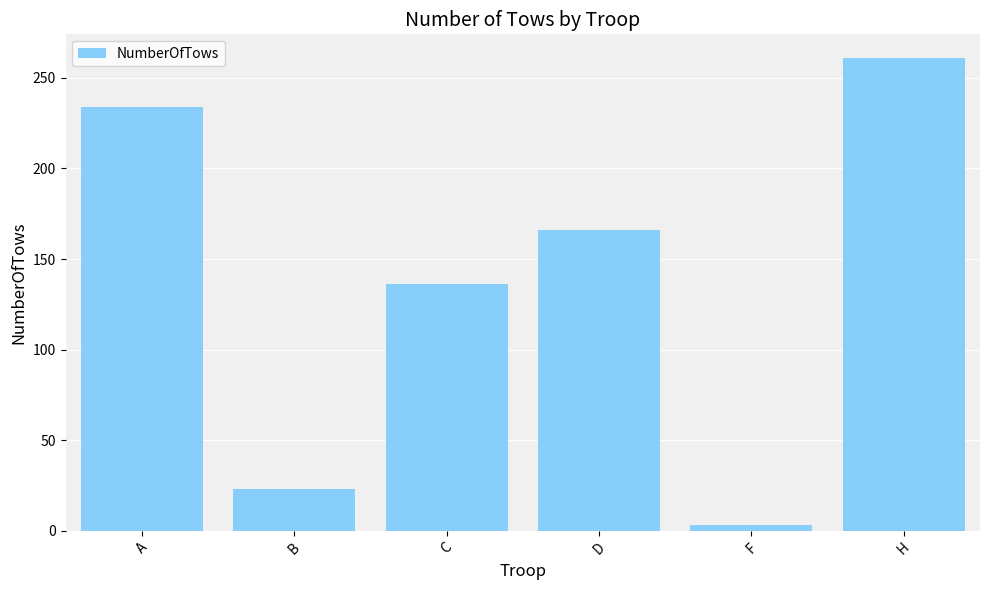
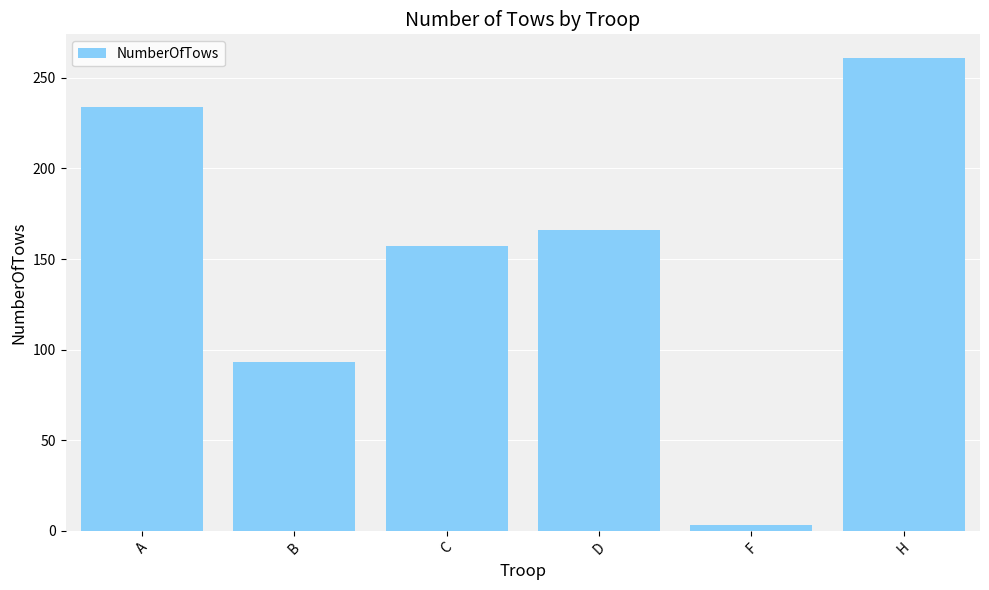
B: 23 -> 93
C: 136 -> 157
